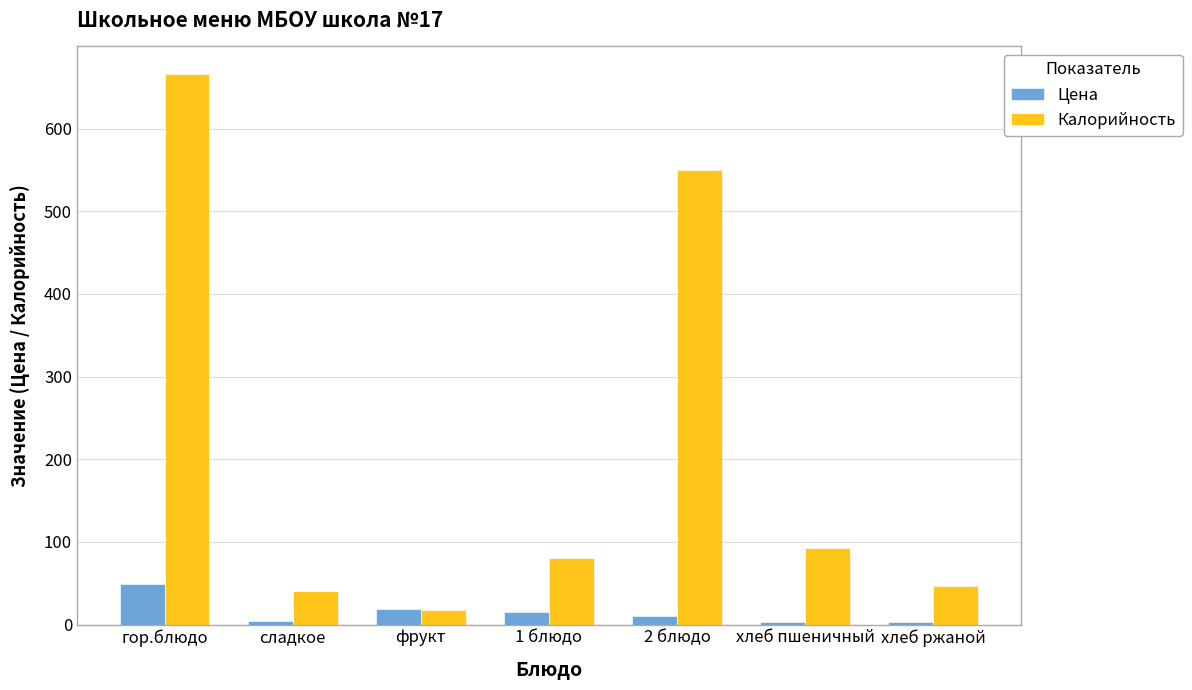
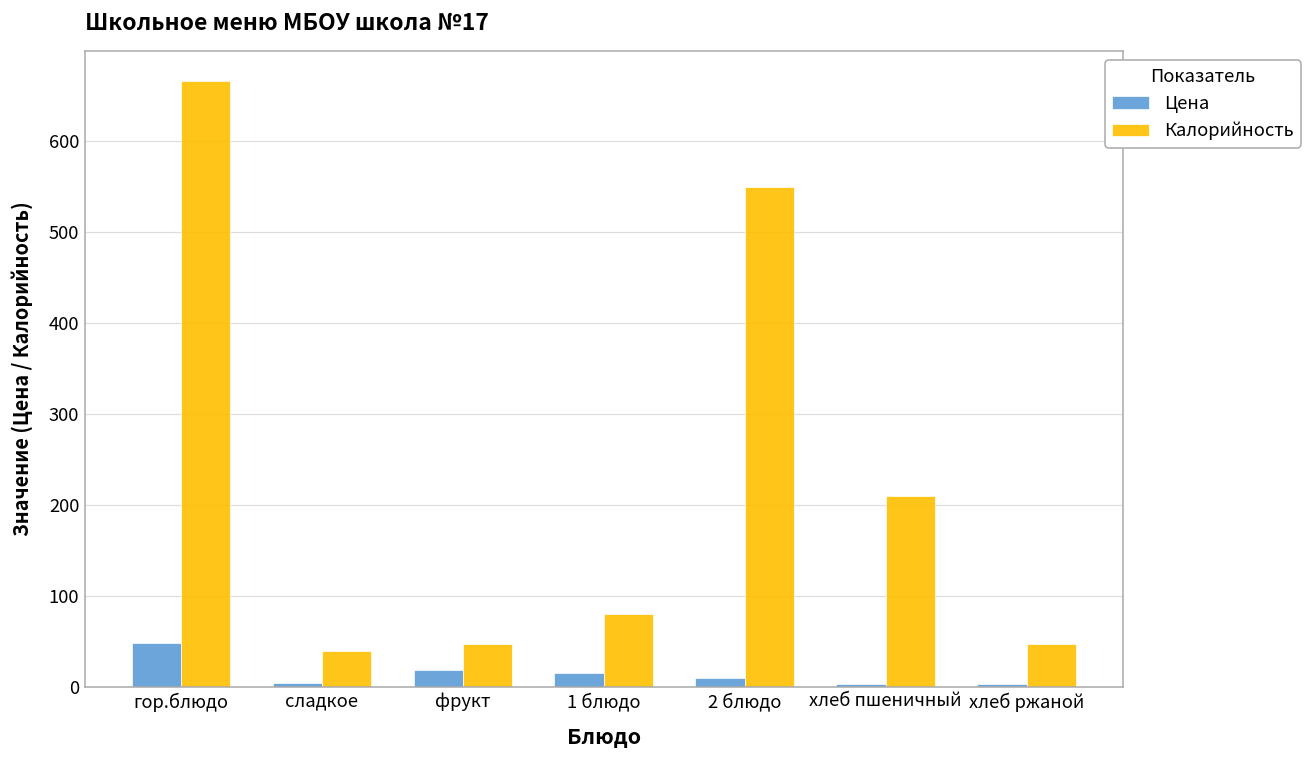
Калорийность, фрукт: 20 -> 50
Калорийность, хлеб пшеничный: 90 -> 210
